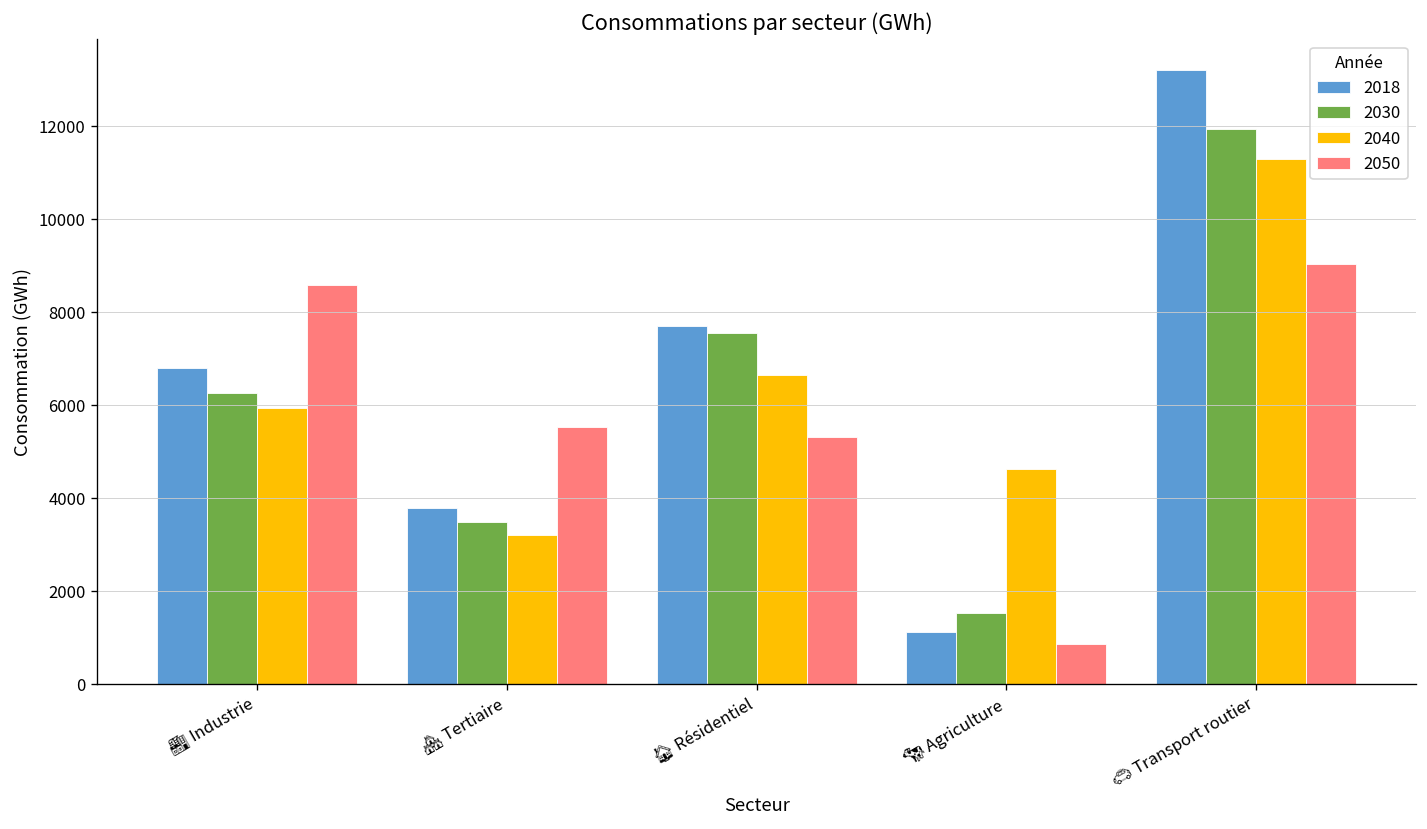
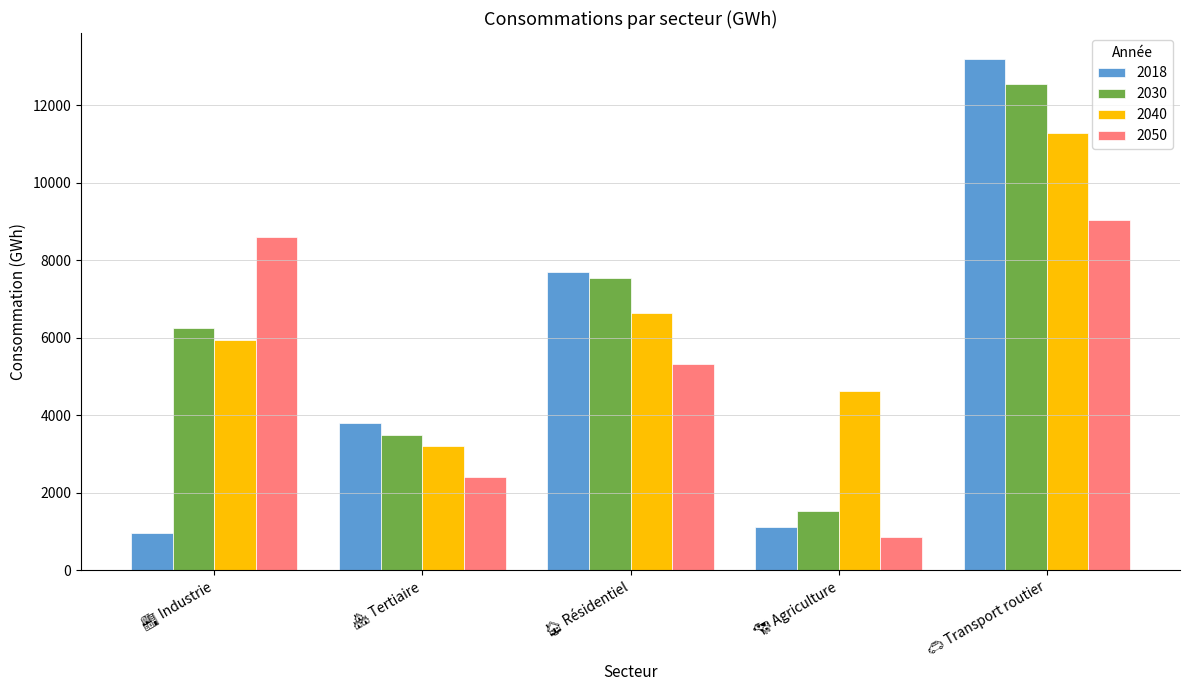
2018, 🏭 Industrie: 6800 -> 1000
2050, 🏘️ Tertiaire: 5500 -> 2400
2030, 🚗 Transport routier: 11900 -> 12500
